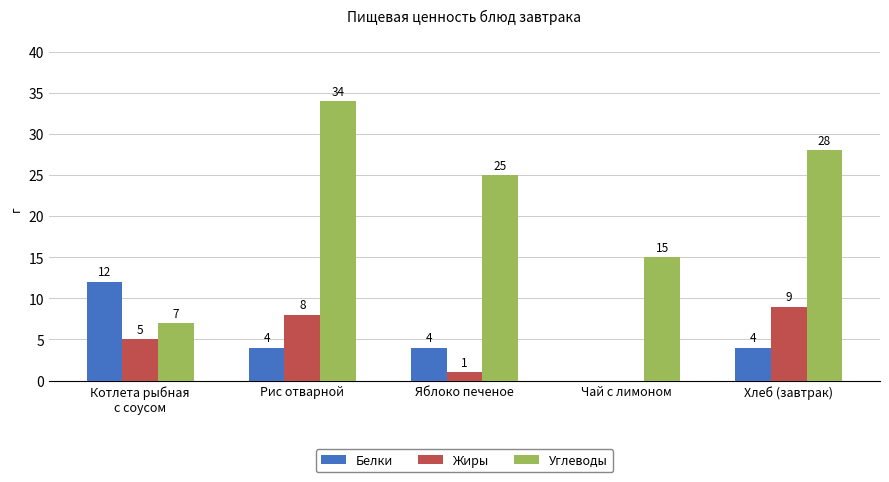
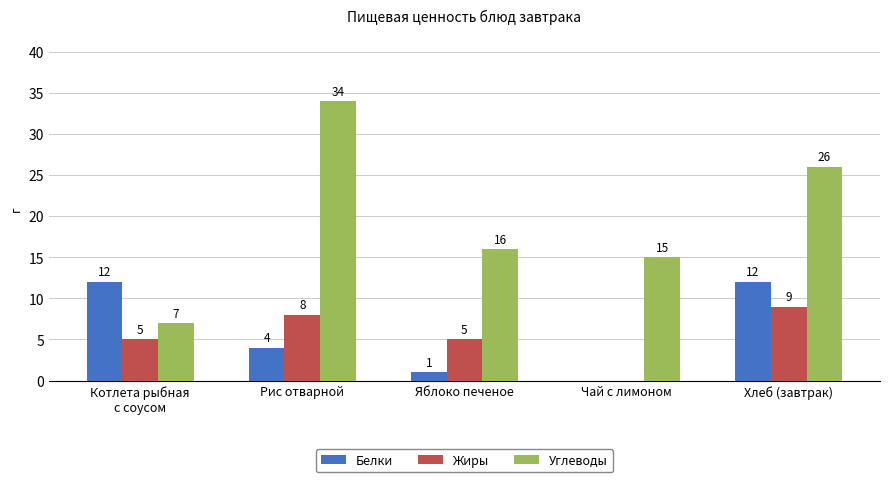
Белки, Яблоко печеное: 4 -> 1
Жиры, Яблоко печеное: 1 -> 5
Углеводы, Яблоко печеное: 25 -> 16
Белки, Хлеб (завтрак): 4 -> 12
Углеводы, Хлеб (завтрак): 28 -> 26
